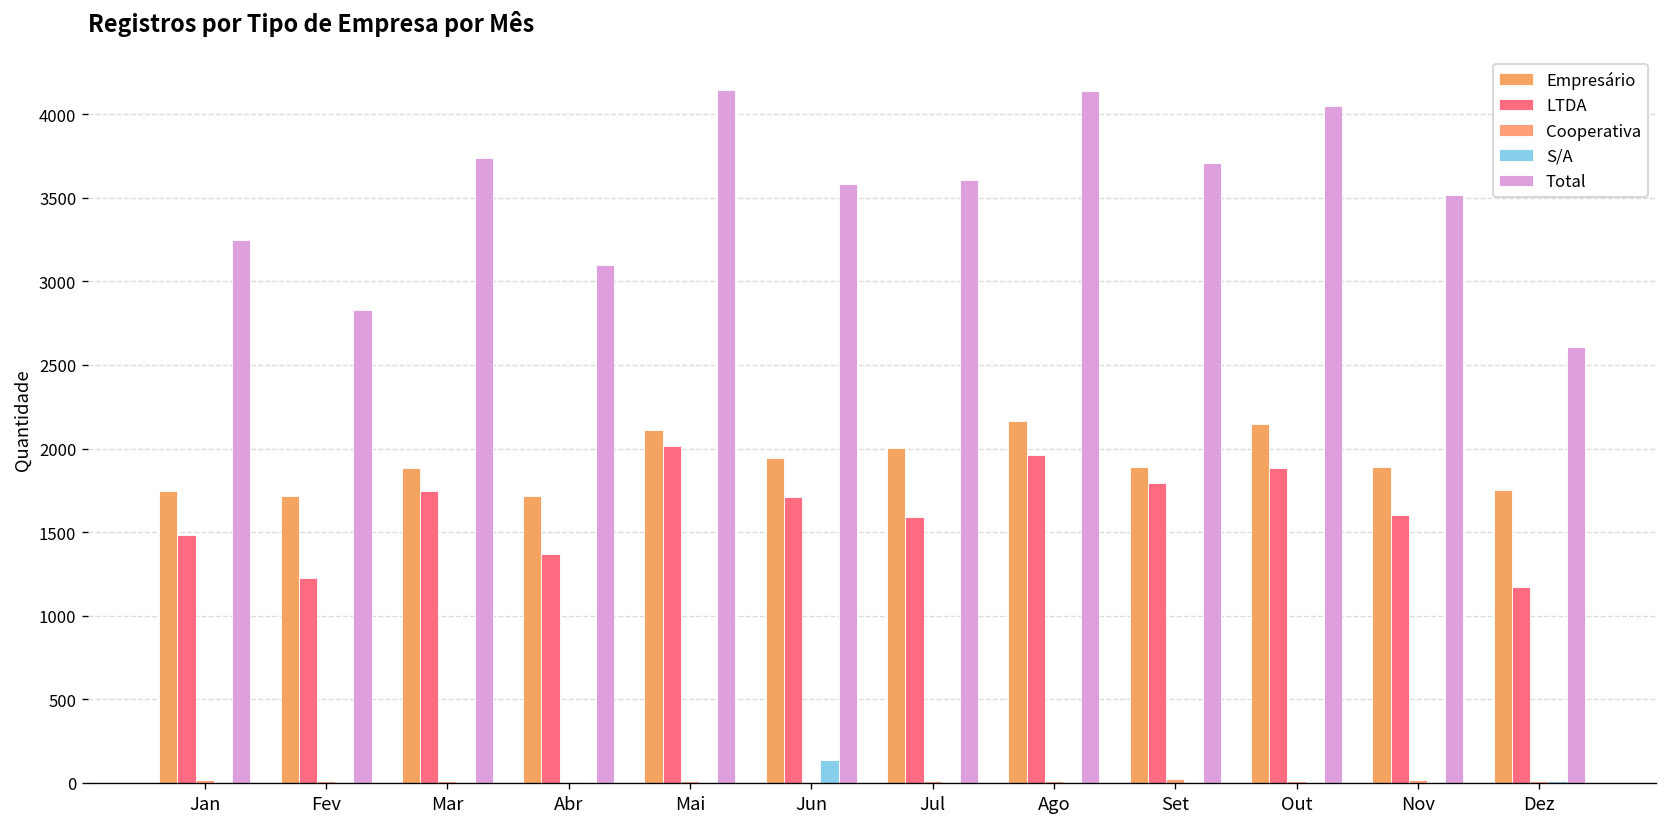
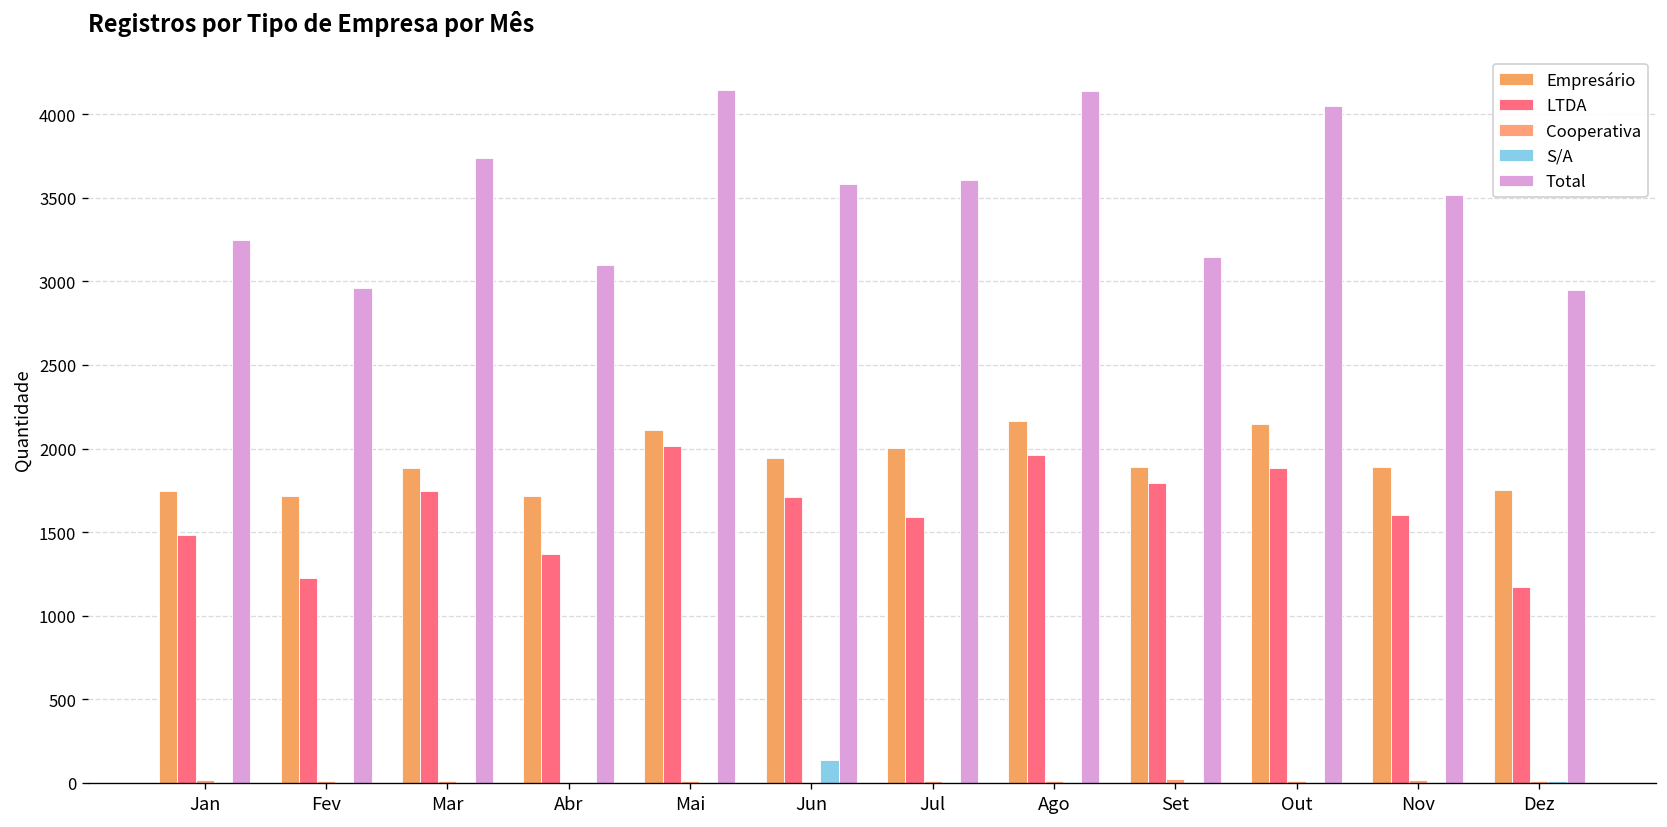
Total, Fev: 2830 -> 2960
Total, Set: 3710 -> 3150
Total, Dez: 2610 -> 2950
